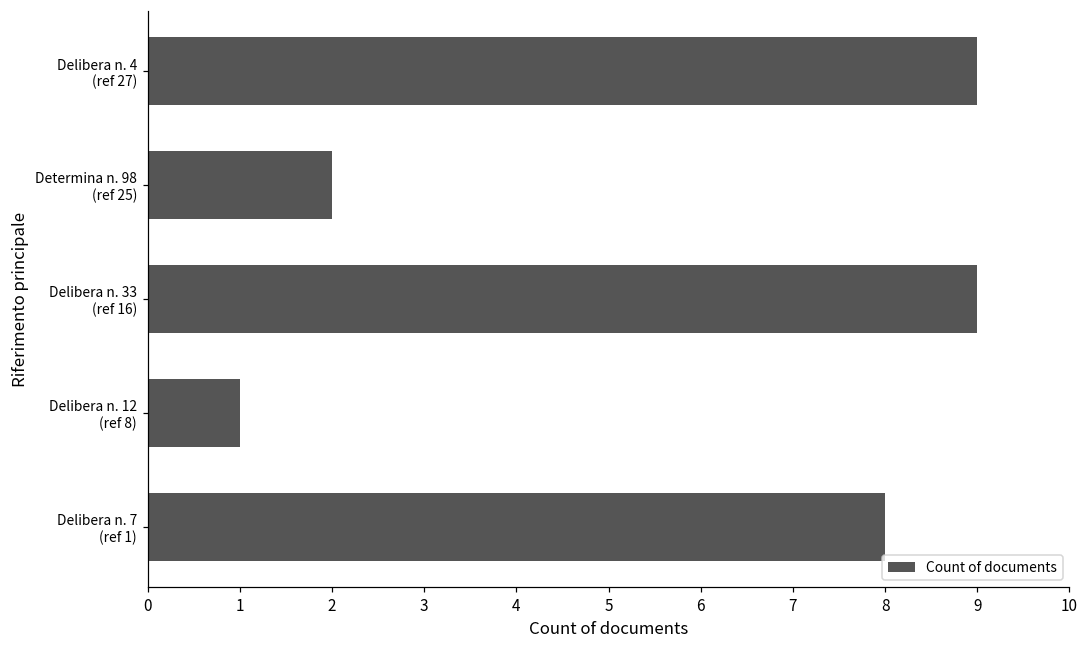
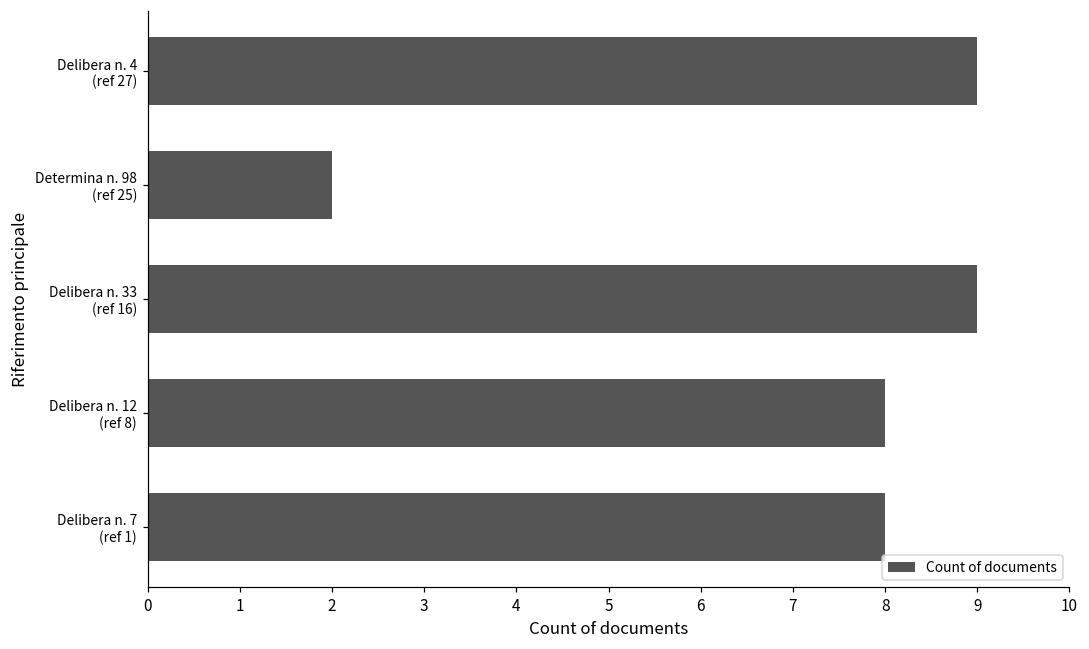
Delibera n. 12 (ref 8): 1 -> 8
